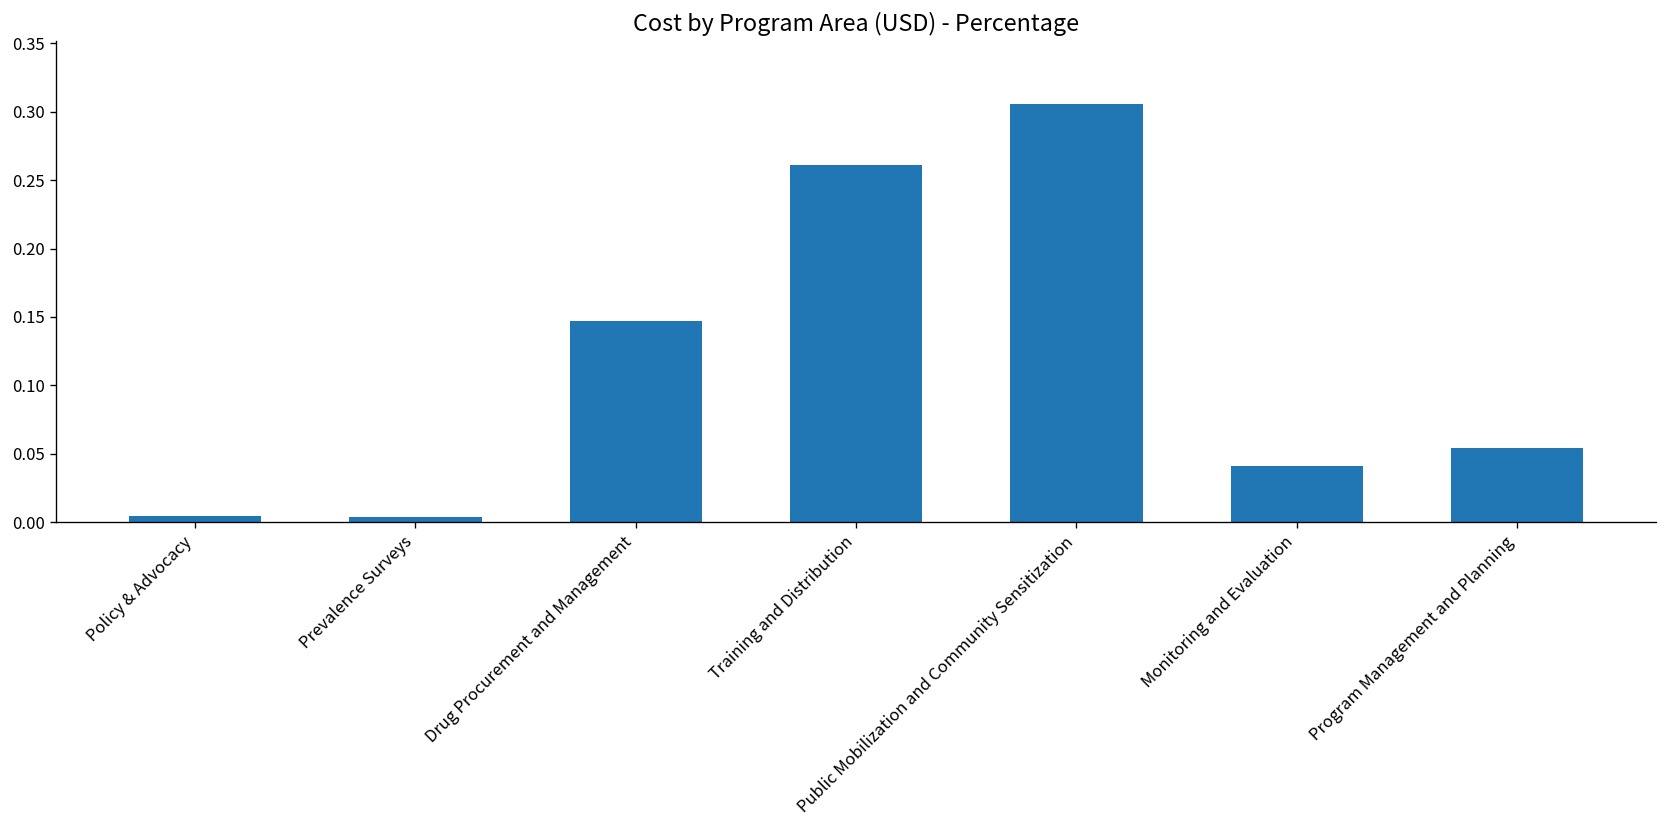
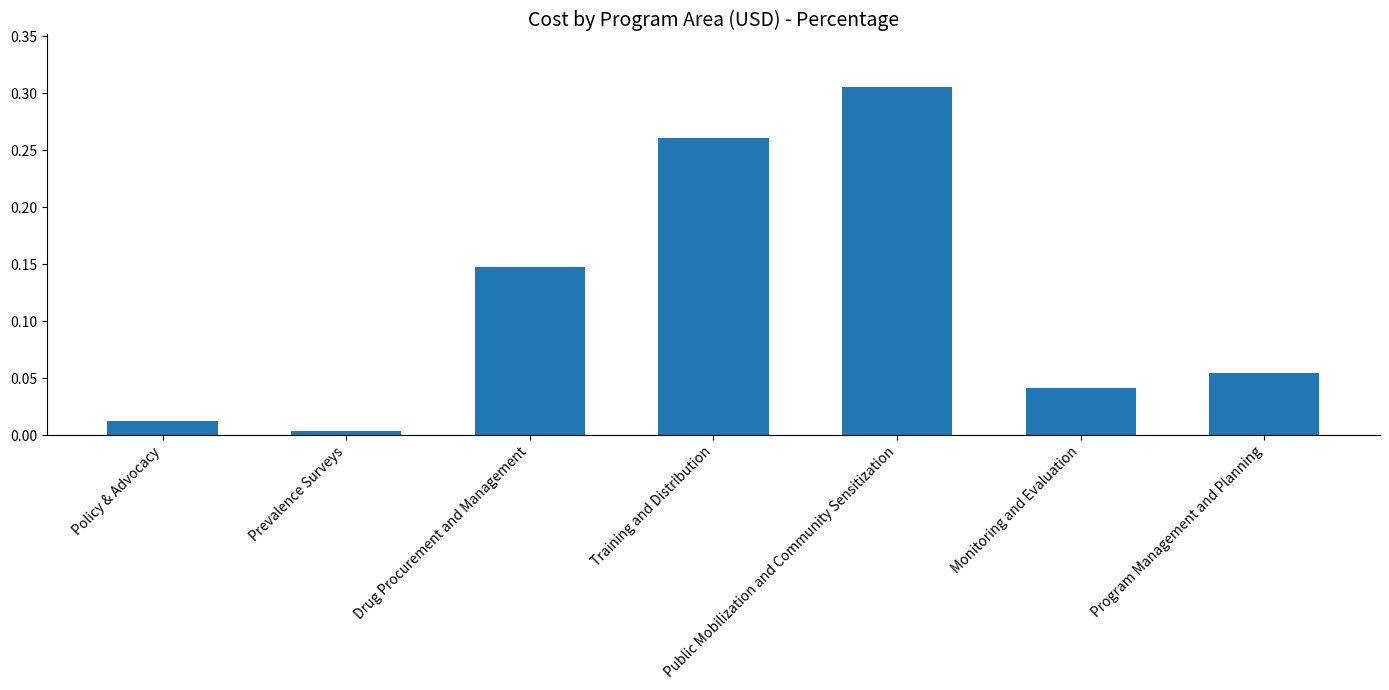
Policy & Advocacy: 0.004 -> 0.012
